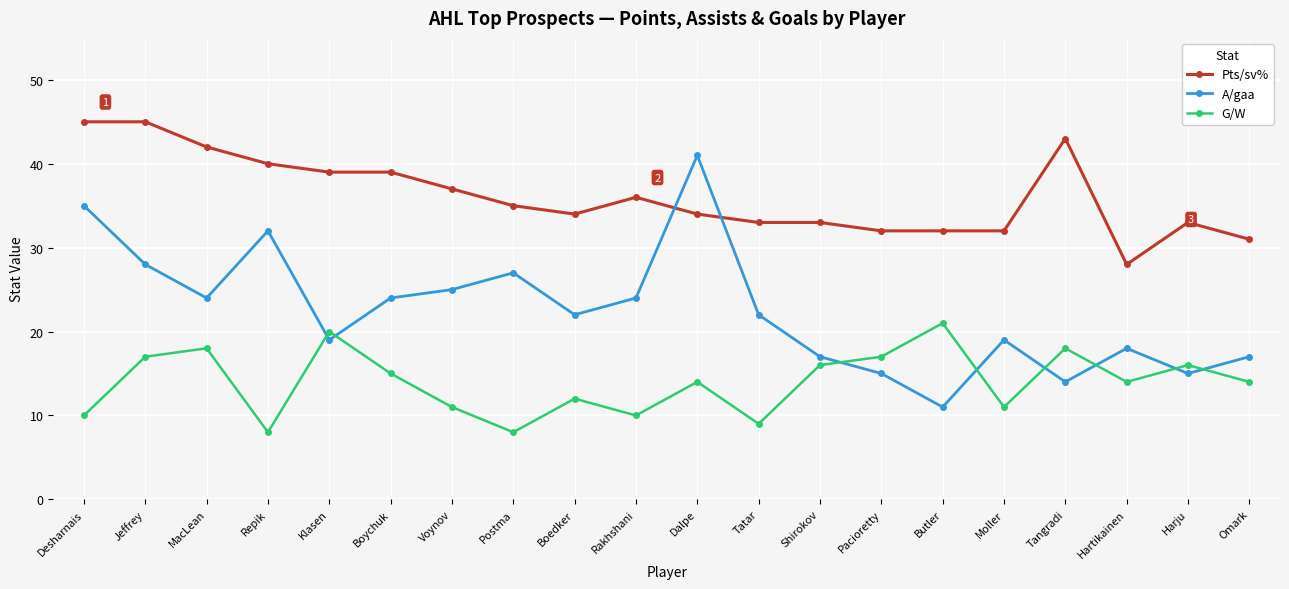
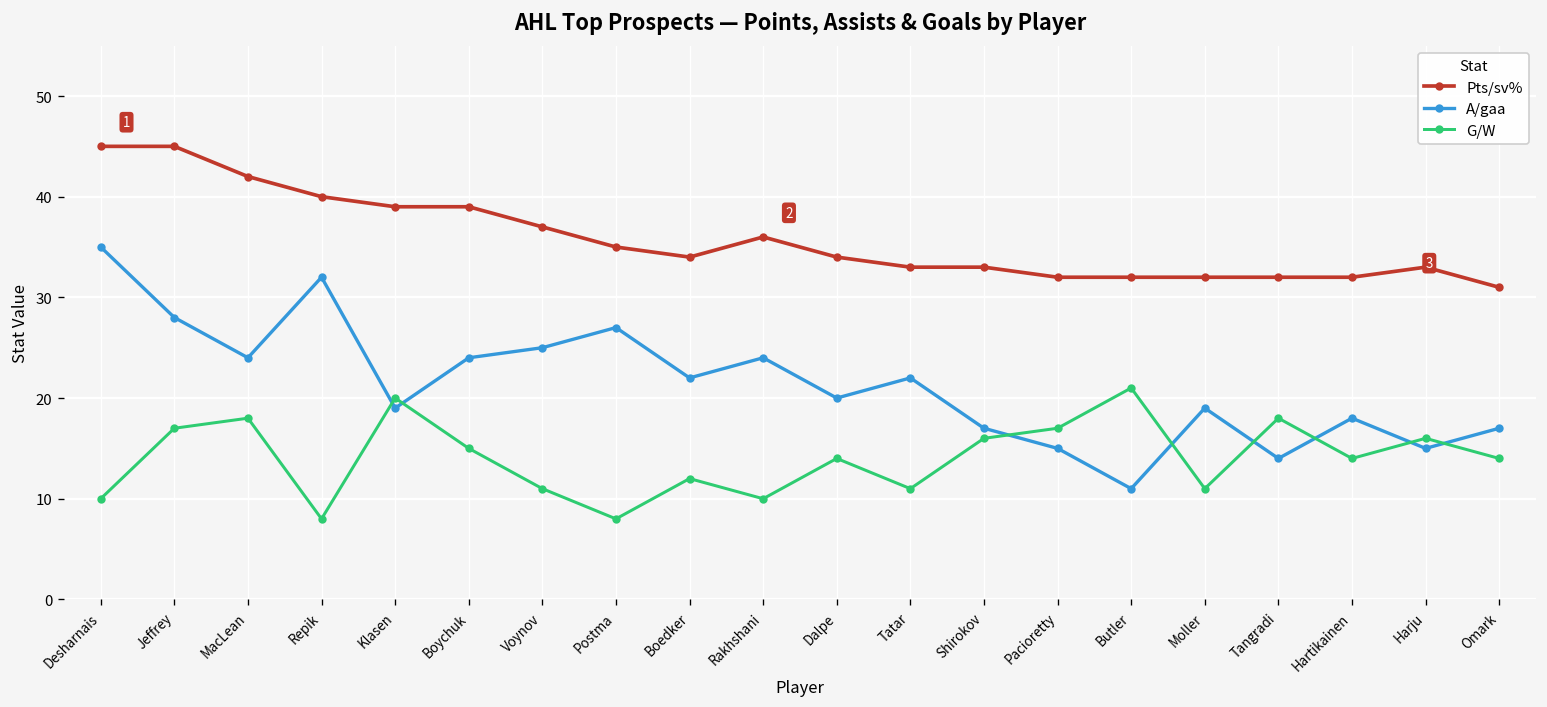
A/gaa, Dalpe: 41 -> 20
G/W, Tatar: 9 -> 11
Pts/sv%, Tangradi: 43 -> 32
Pts/sv%, Hartikainen: 28 -> 32
